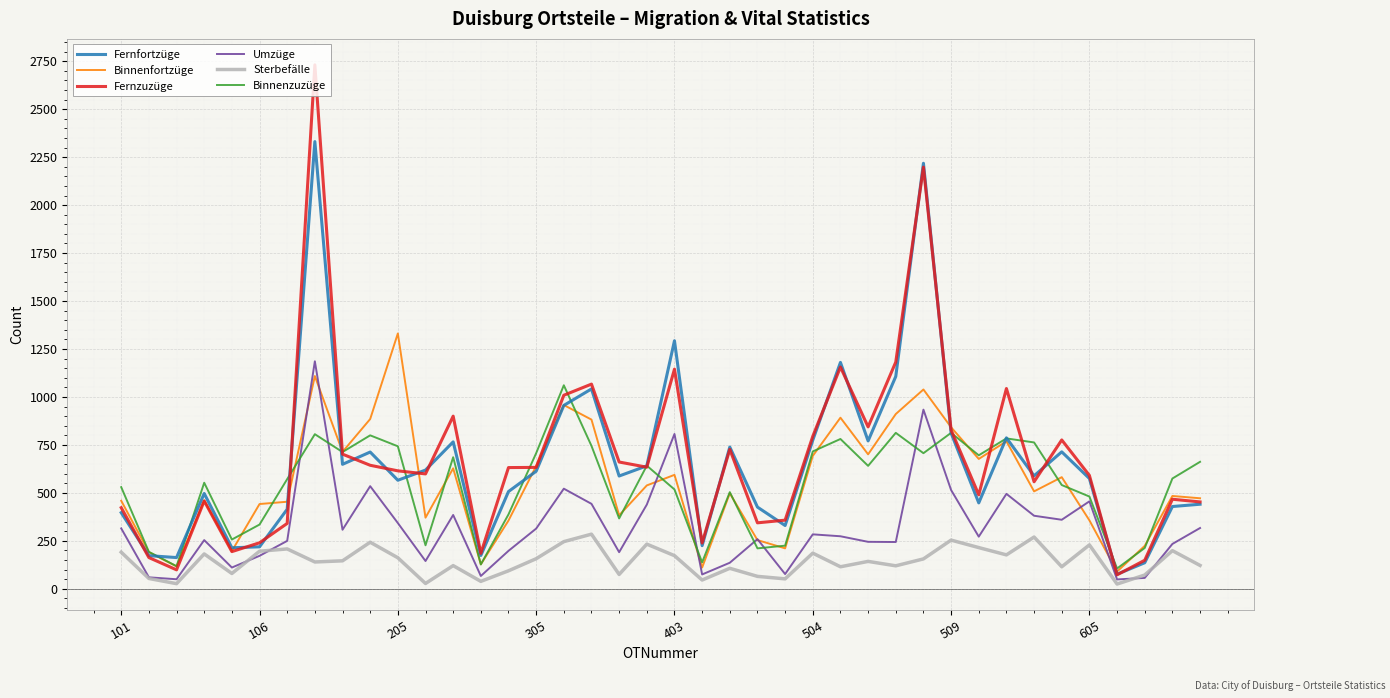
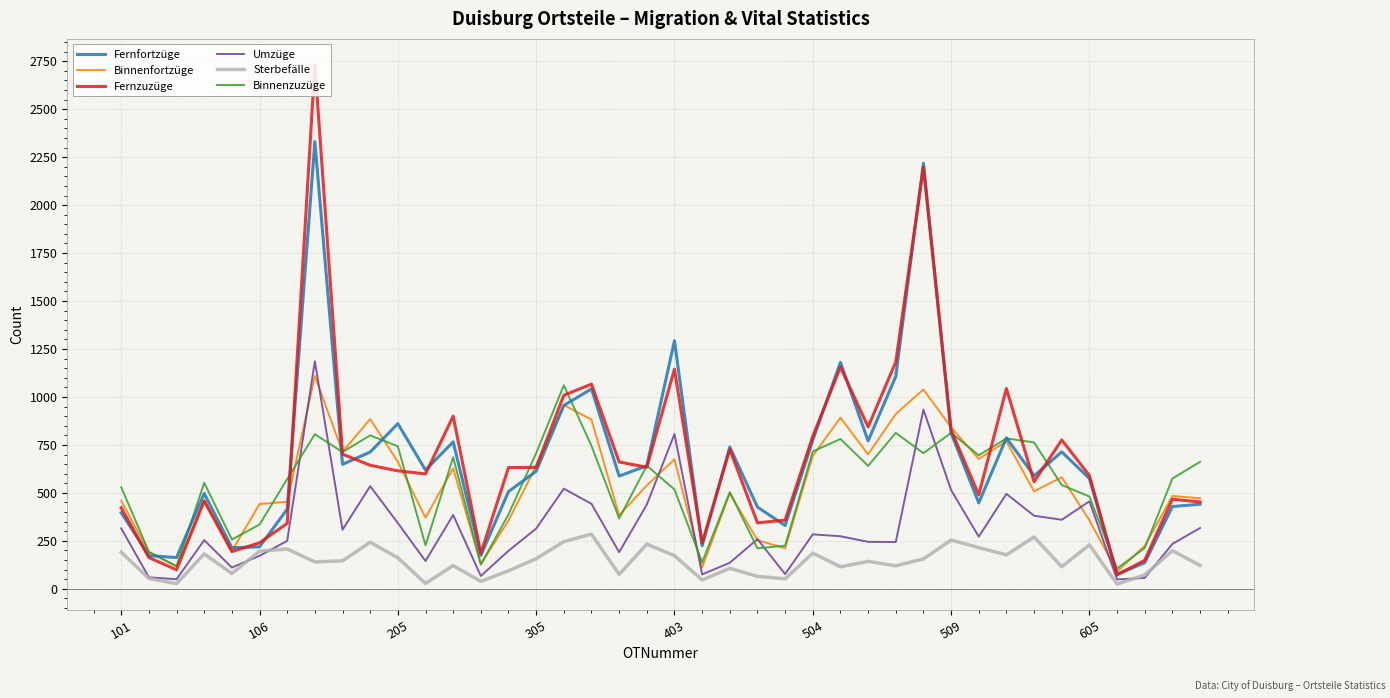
Fernfortzüge, 205: 570 -> 860
Binnenfortzüge, 205: 1330 -> 660
Binnenfortzüge, 403: 590 -> 680
